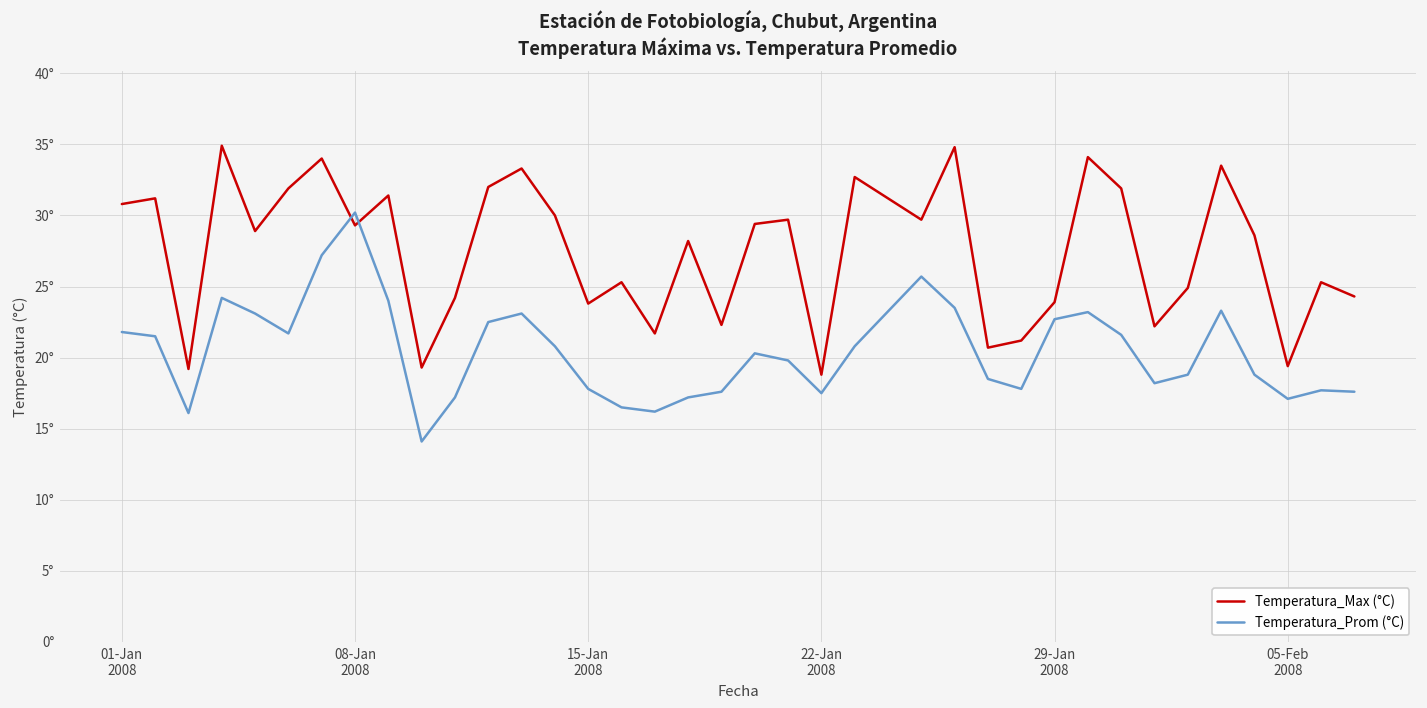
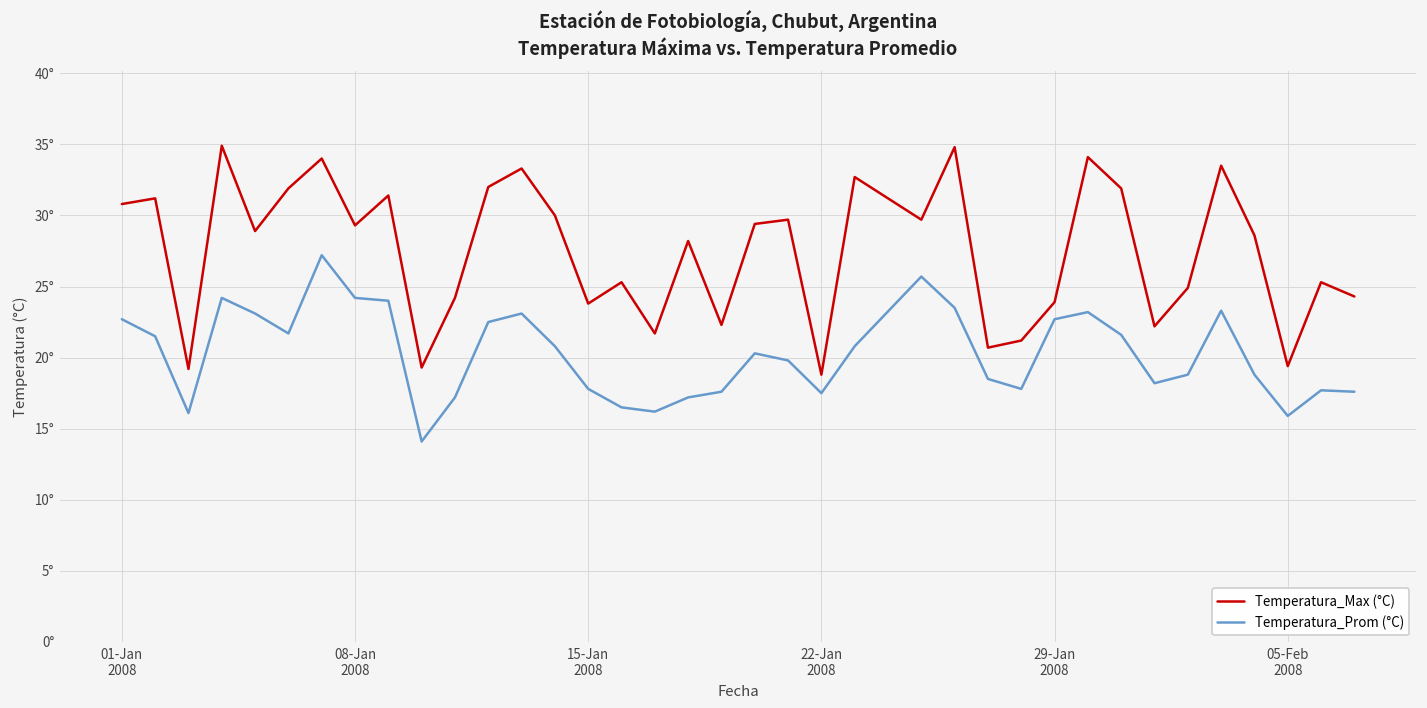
Temperatura_Prom (°C), 01-Jan 2008: 21.8° -> 22.7°
Temperatura_Prom (°C), 08-Jan 2008: 30.2° -> 24.2°
Temperatura_Prom (°C), 05-Feb 2008: 17.1° -> 15.9°
